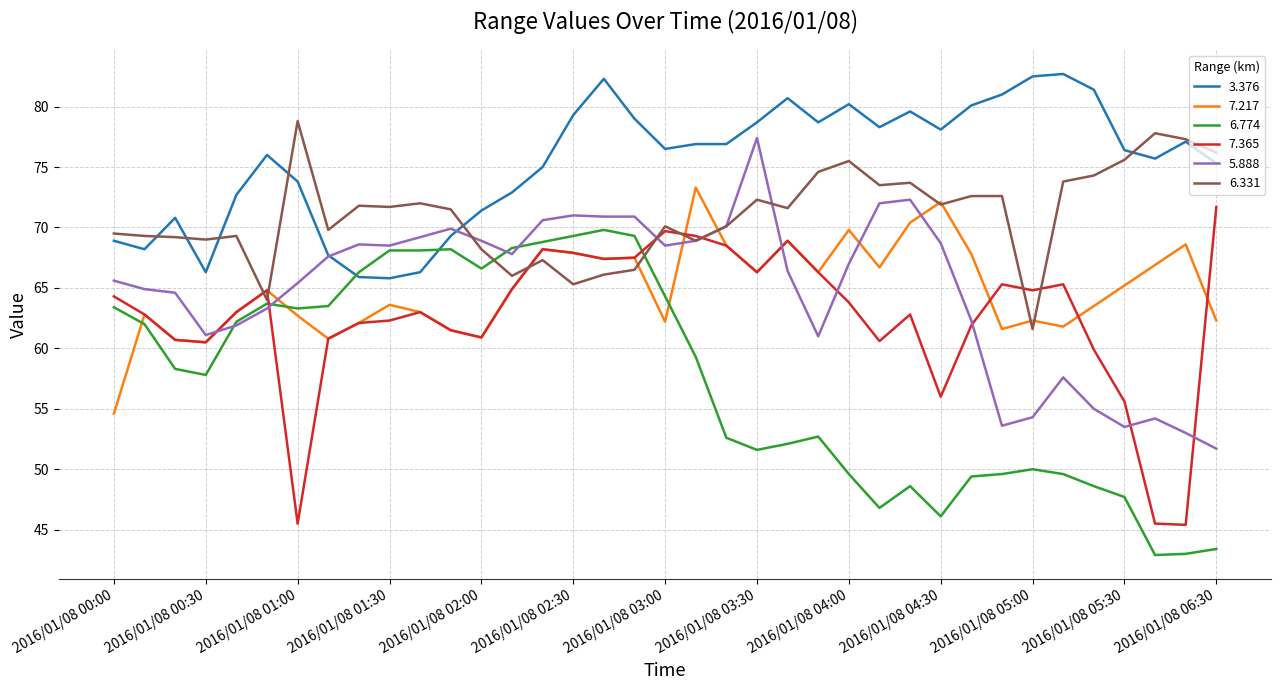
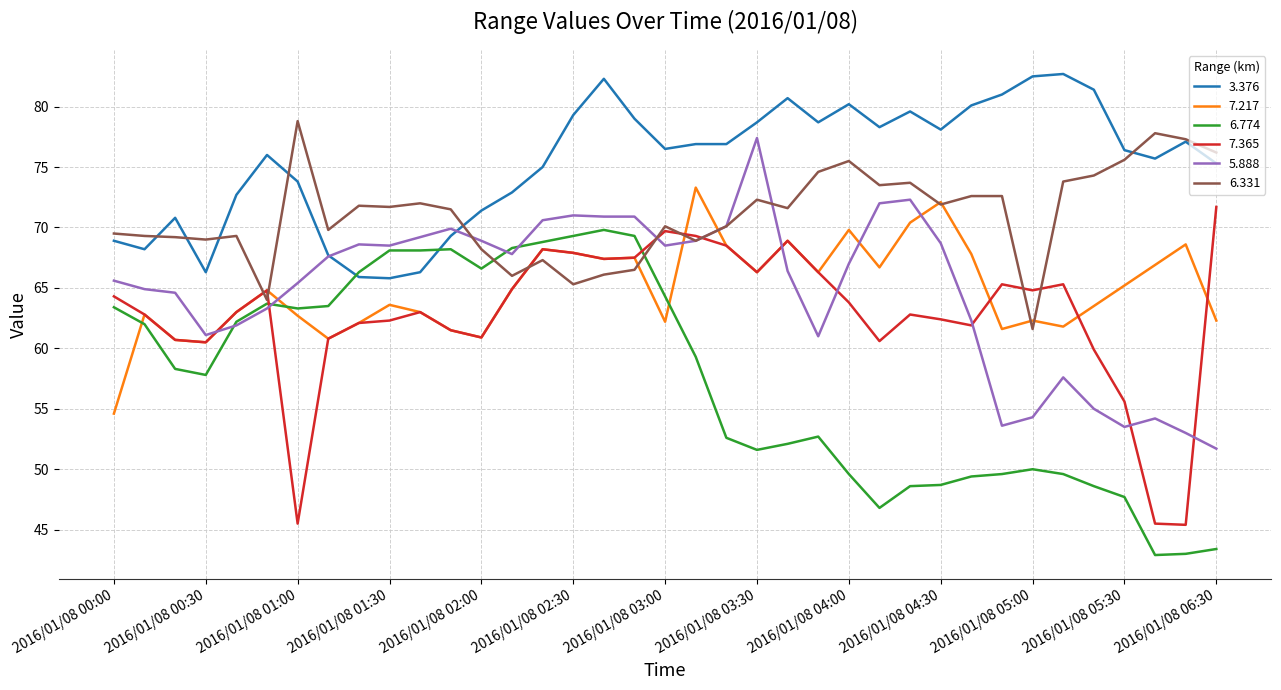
6.774, 2016/01/08 04:30: 46.1 -> 48.7
7.365, 2016/01/08 04:30: 56.0 -> 62.4
